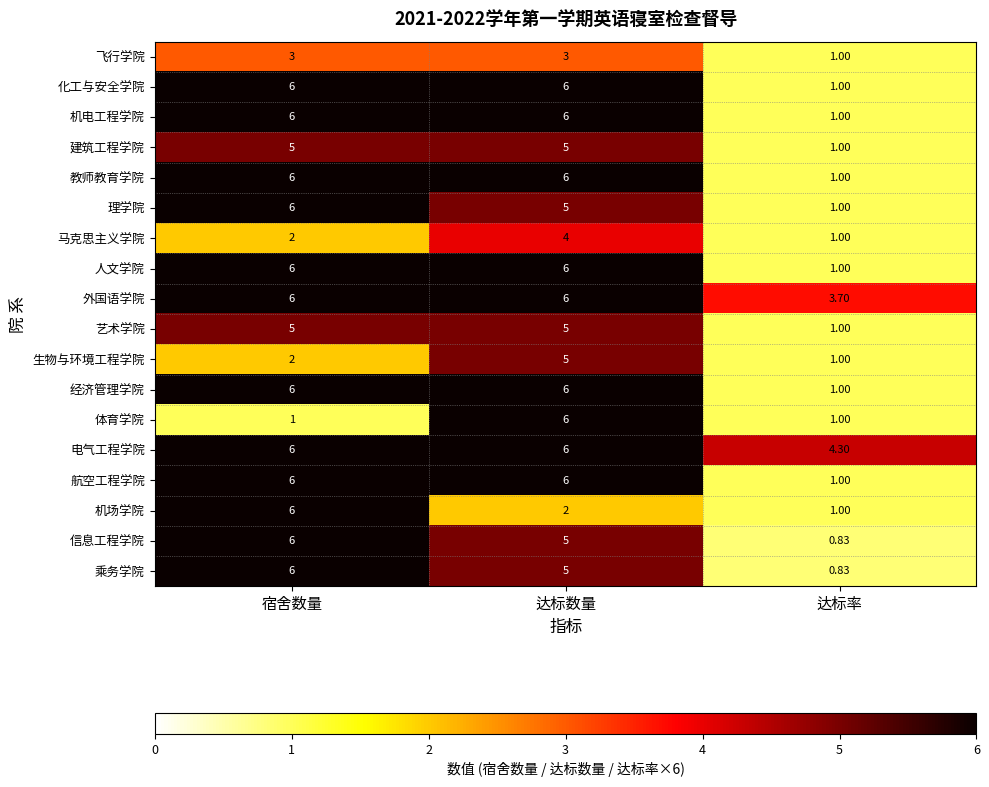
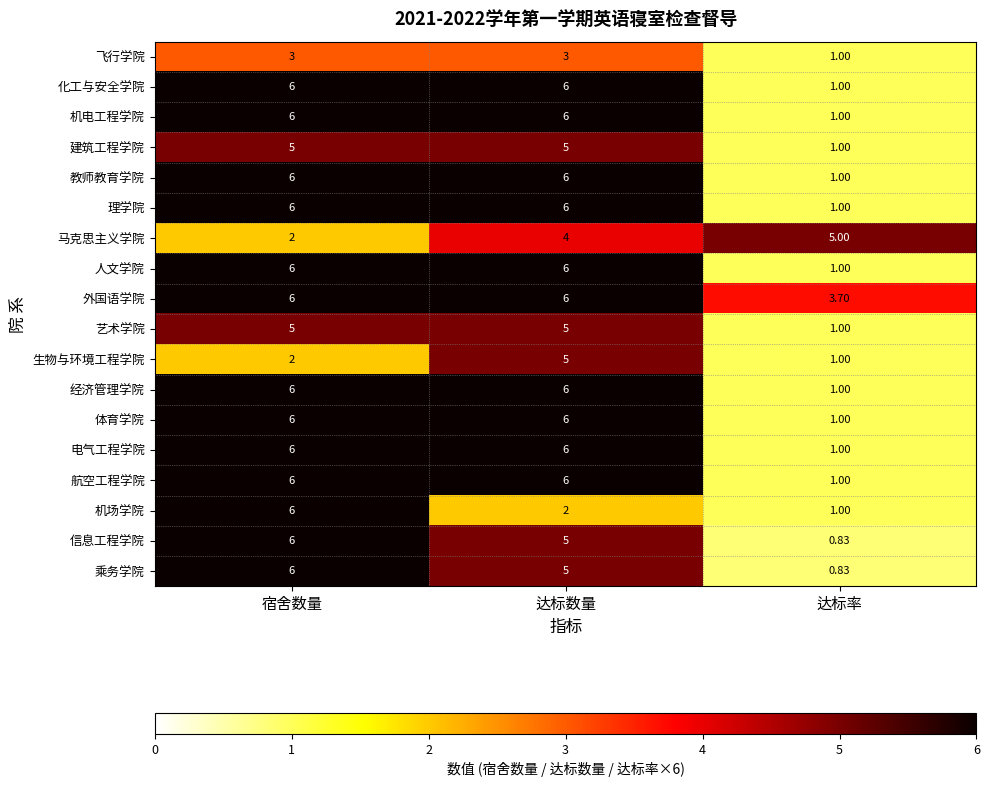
理学院, 达标数量: 5 -> 6
马克思主义学院, 达标率: 1.00 -> 5.00
体育学院, 宿舍数量: 1 -> 6
电气工程学院, 达标率: 4.30 -> 1.00
